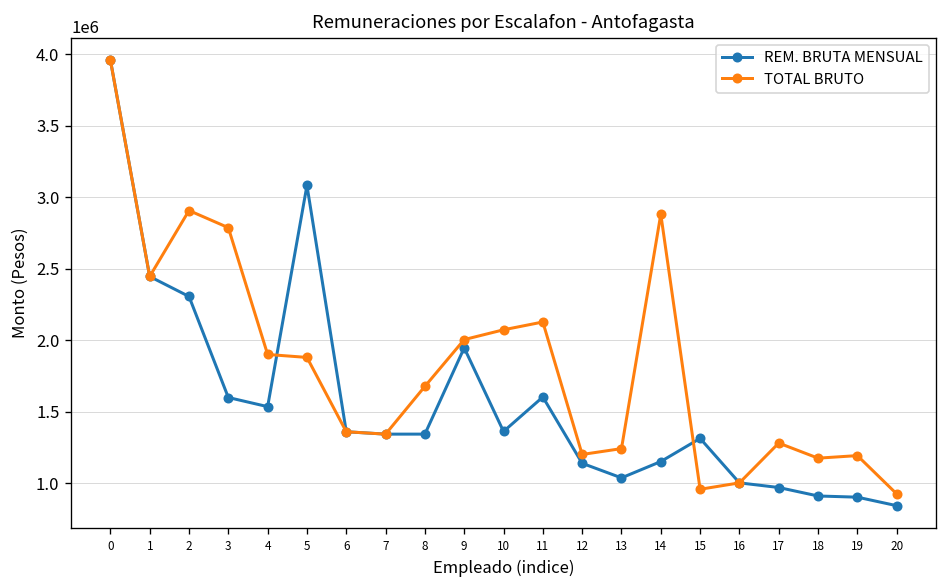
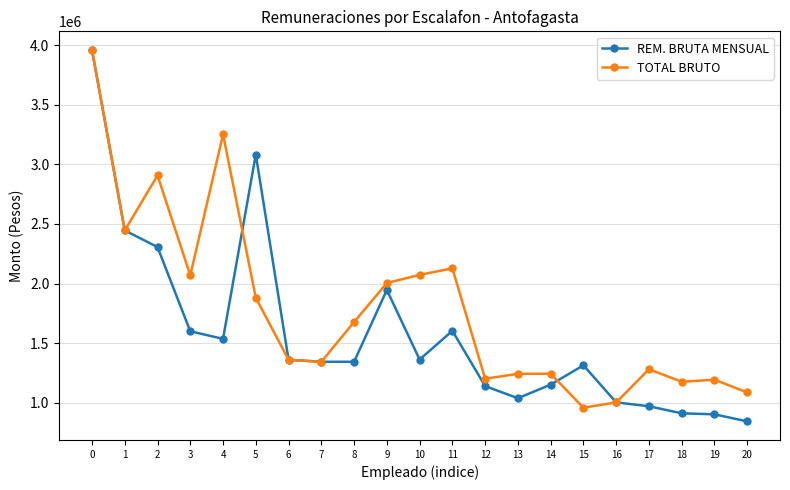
TOTAL BRUTO, 3: 2790000 -> 2070000
TOTAL BRUTO, 4: 1900000 -> 3250000
TOTAL BRUTO, 14: 2880000 -> 1240000
TOTAL BRUTO, 20: 930000 -> 1090000
